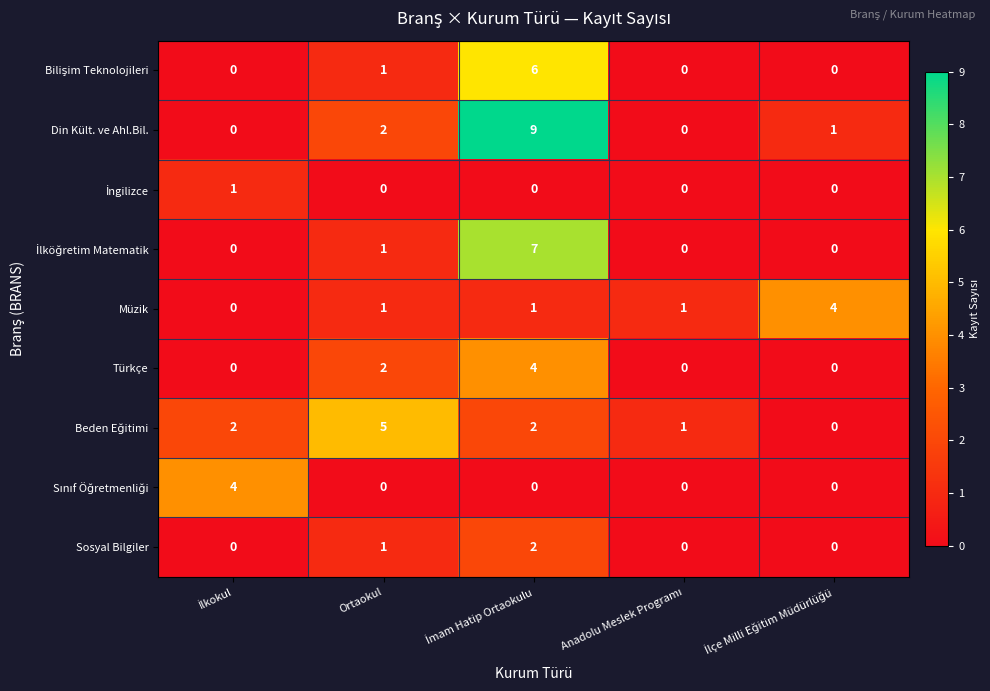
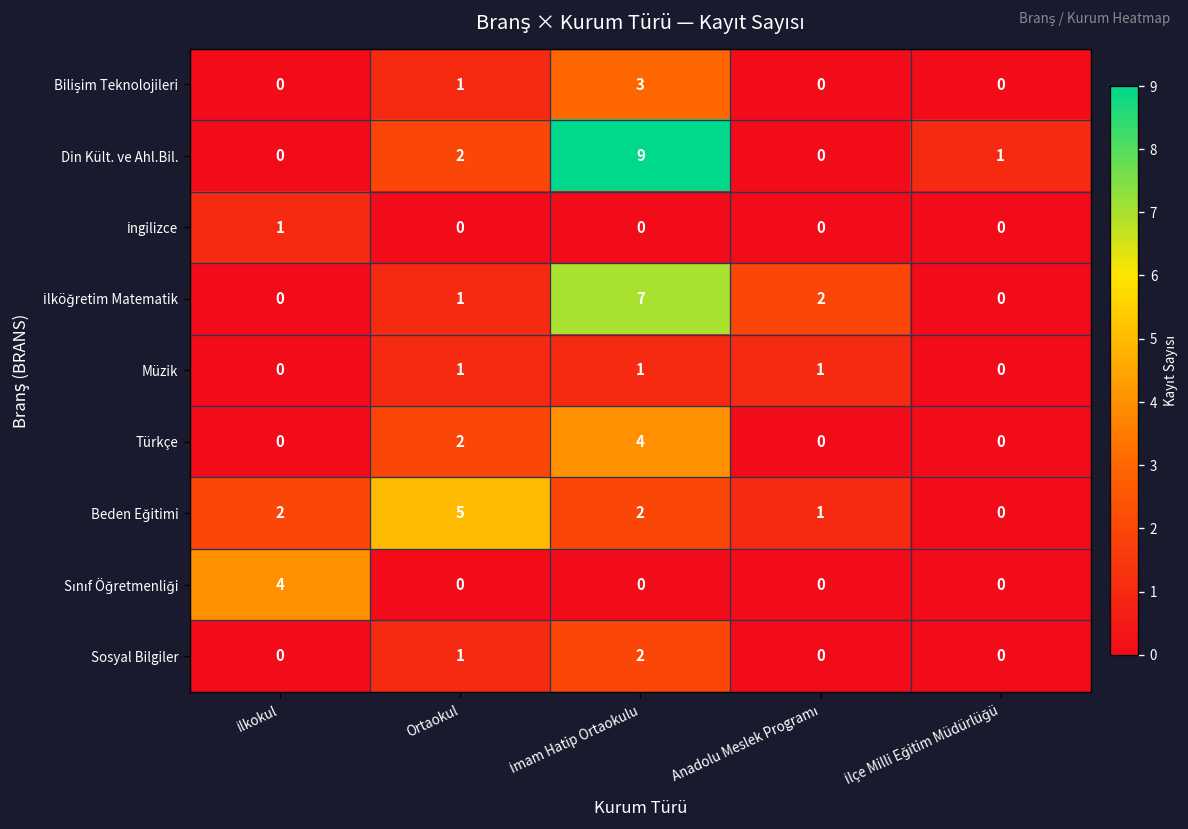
Bilişim Teknolojileri, İmam Hatip Ortaokulu: 6 -> 3
İlköğretim Matematik, Anadolu Meslek Programı: 0 -> 2
Müzik, İlçe Milli Eğitim Müdürlüğü: 4 -> 0
